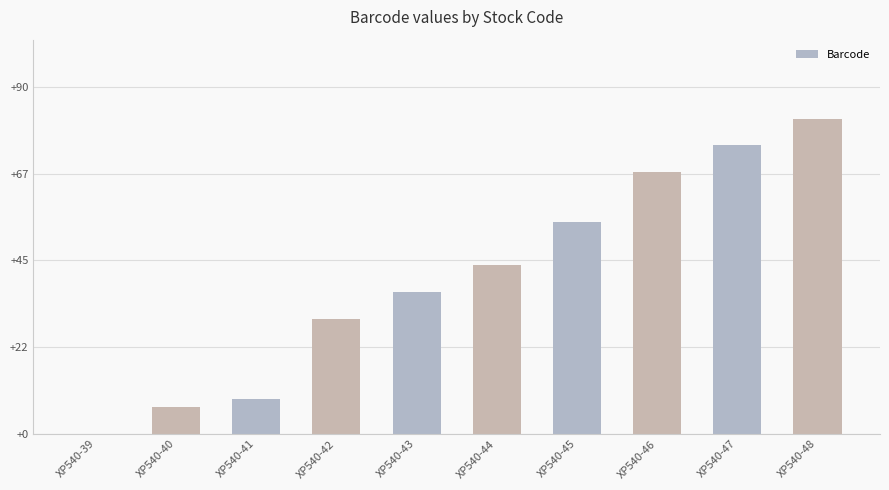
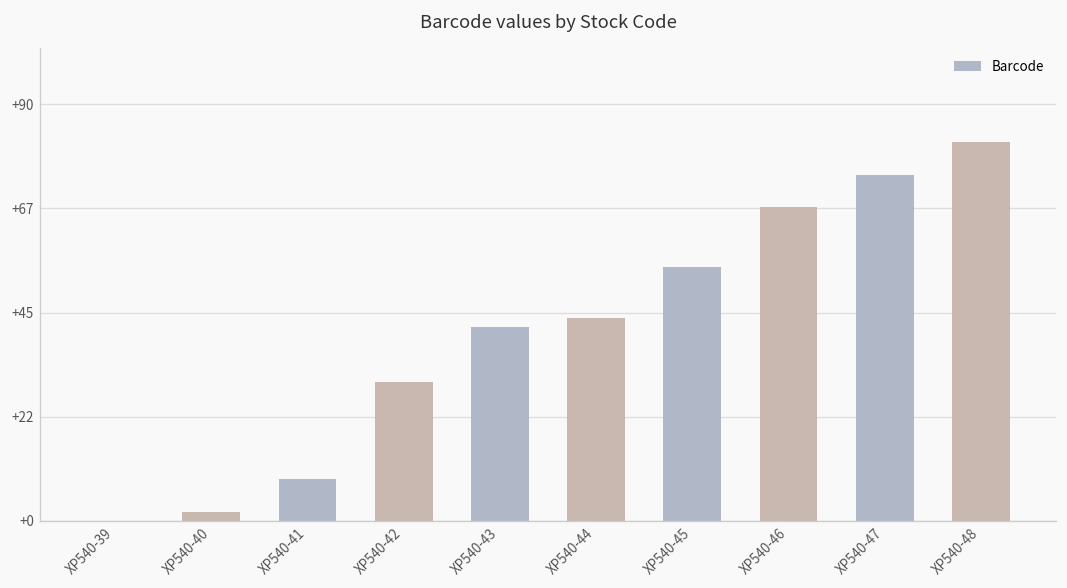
XP540-40: +7 -> +2
XP540-43: +37 -> +42
